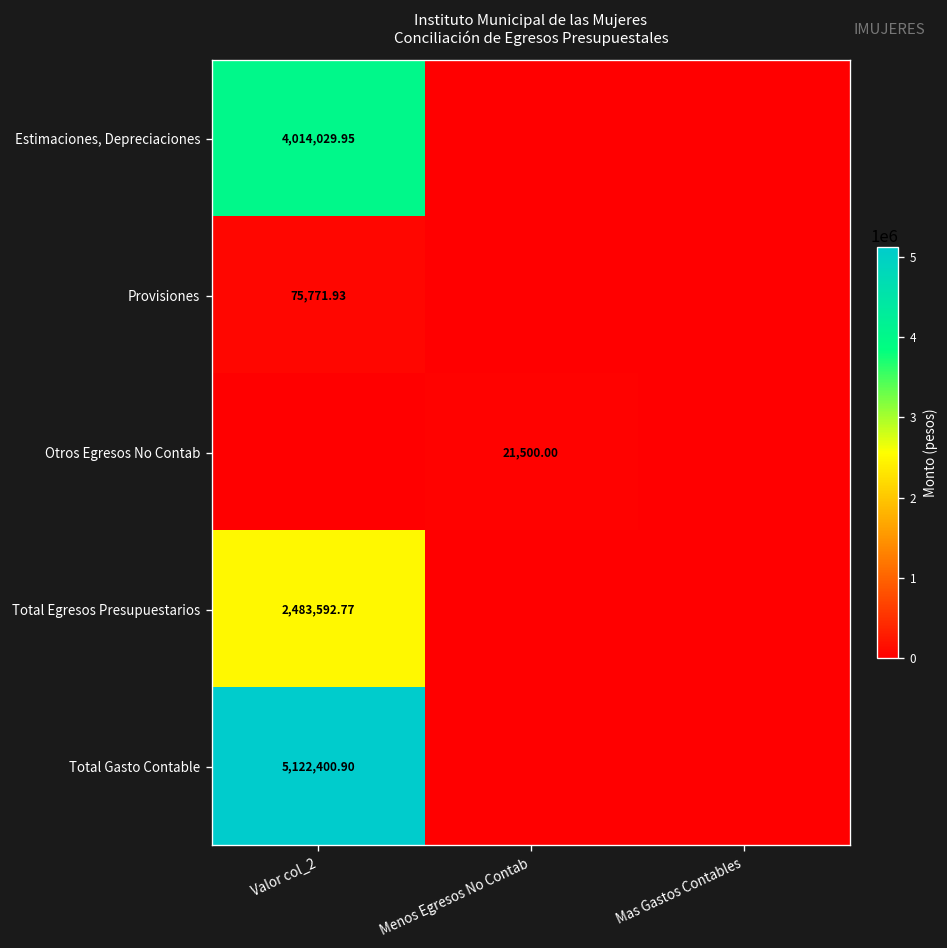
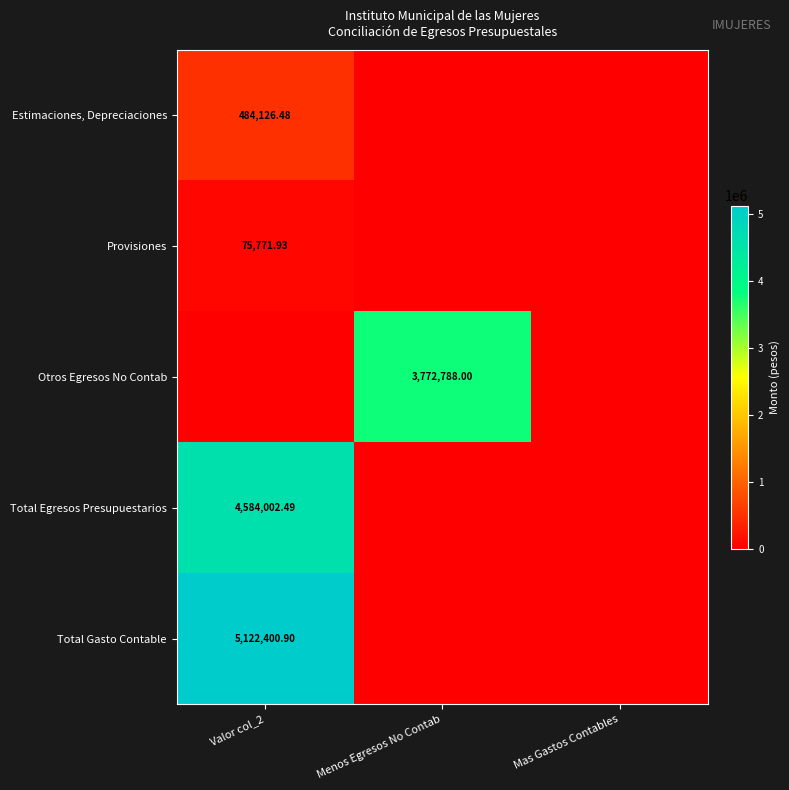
Estimaciones, Depreciaciones, Valor col_2: 4,014,029.95 -> 484,126.48
Otros Egresos No Contab, Menos Egresos No Contab: 21,500.00 -> 3,772,788.00
Total Egresos Presupuestarios, Valor col_2: 2,483,592.77 -> 4,584,002.49
